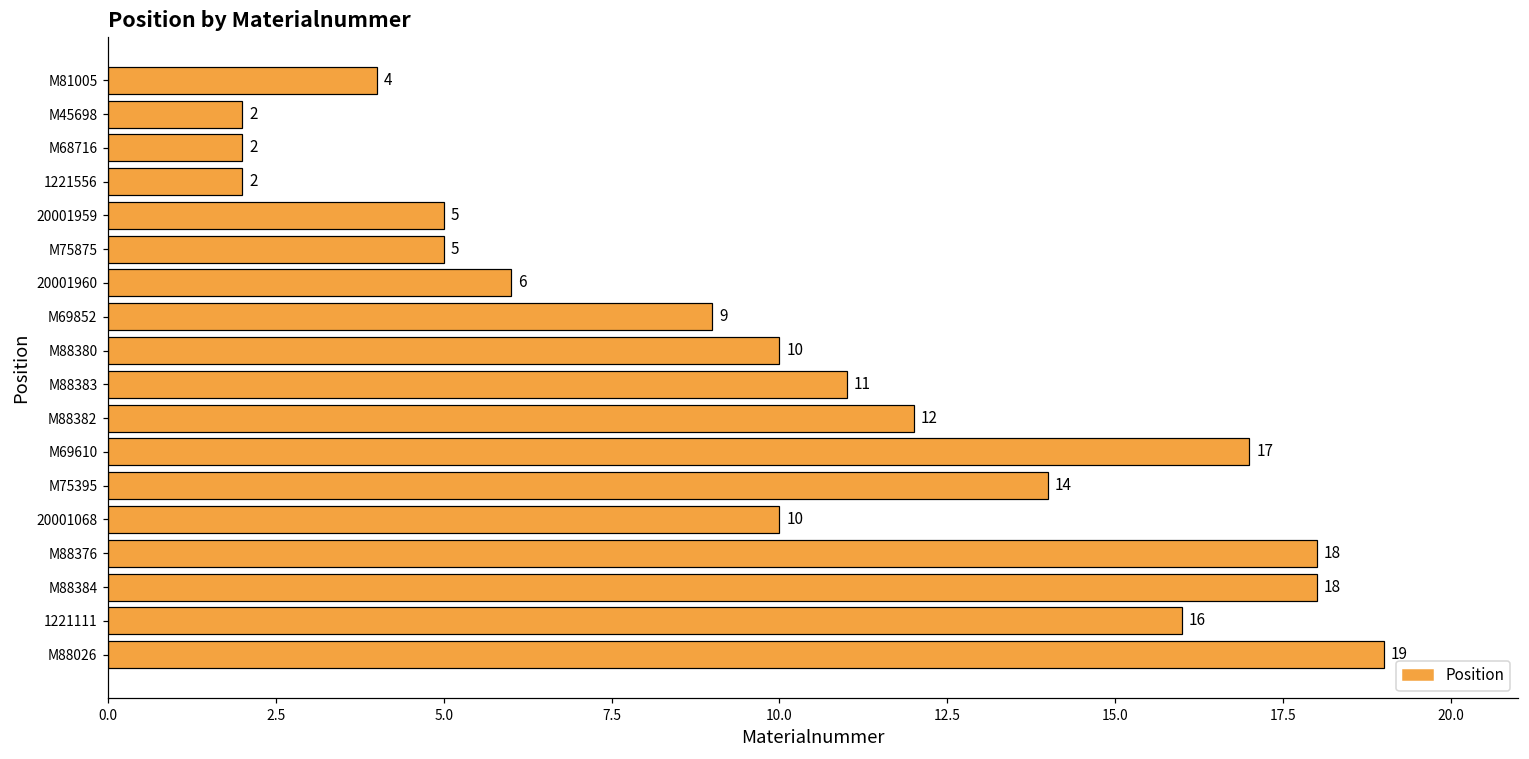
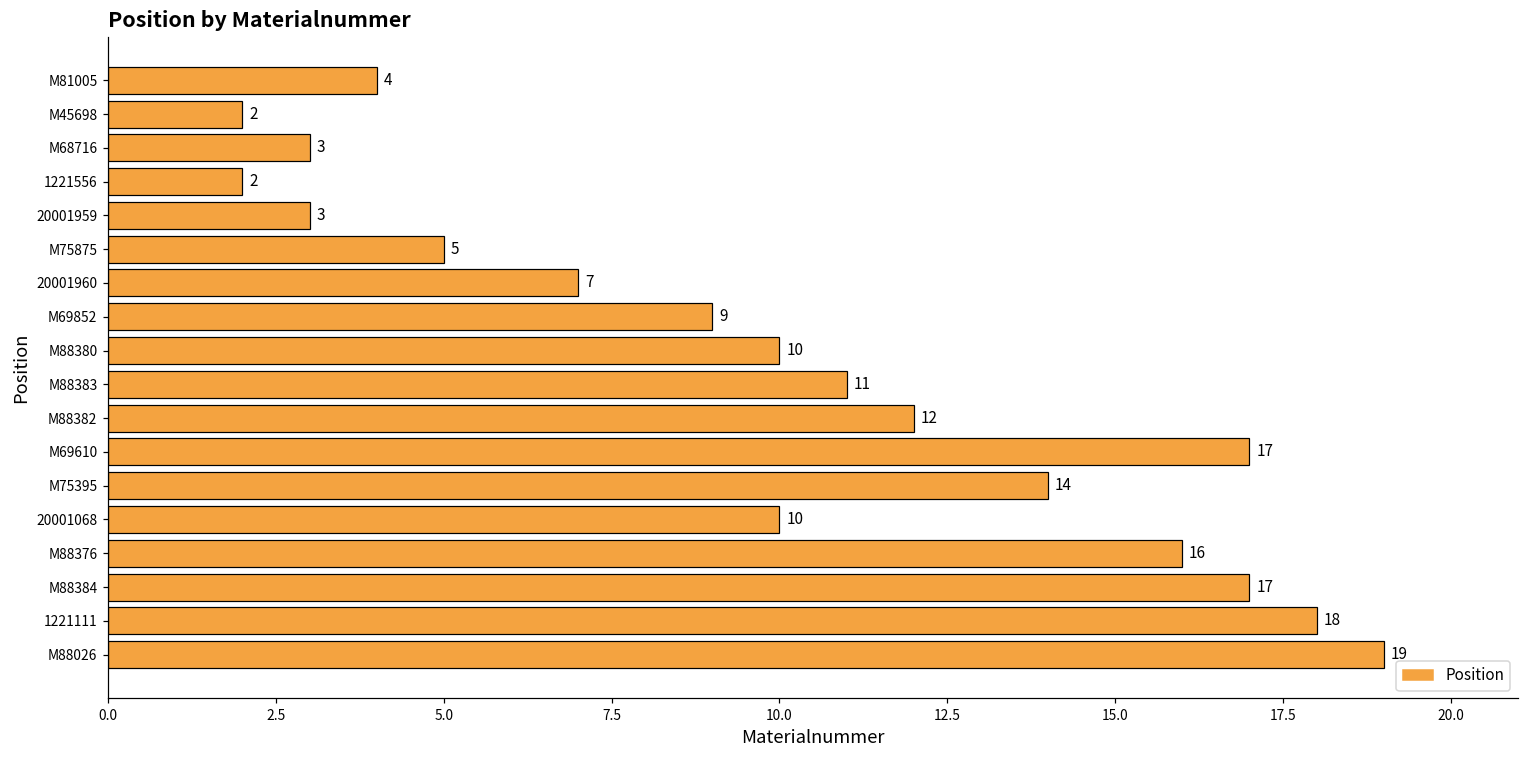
M68716: 2 -> 3
20001959: 5 -> 3
20001960: 6 -> 7
M88376: 18 -> 16
M88384: 18 -> 17
1221111: 16 -> 18
